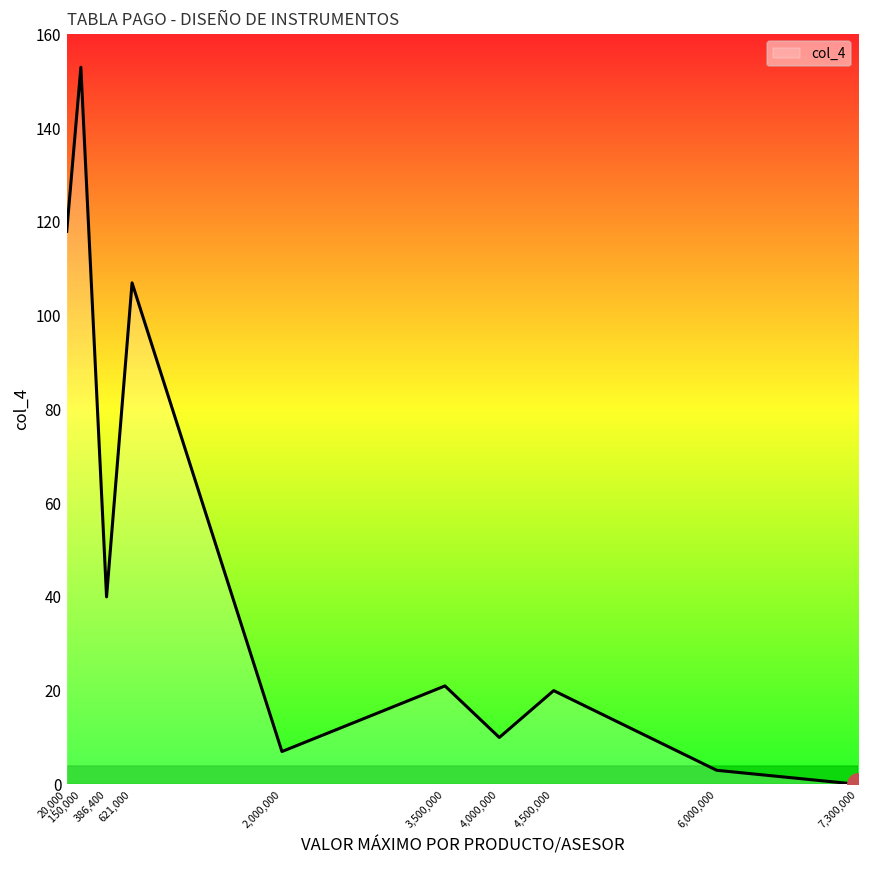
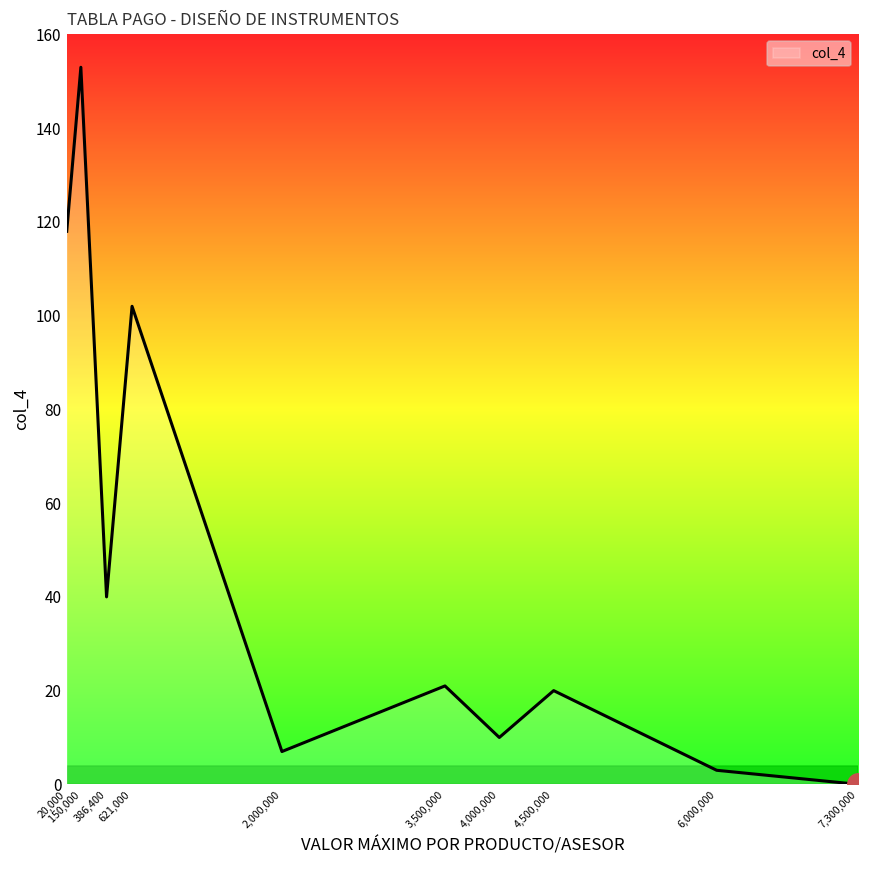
col_4, 621,000: 107 -> 102
